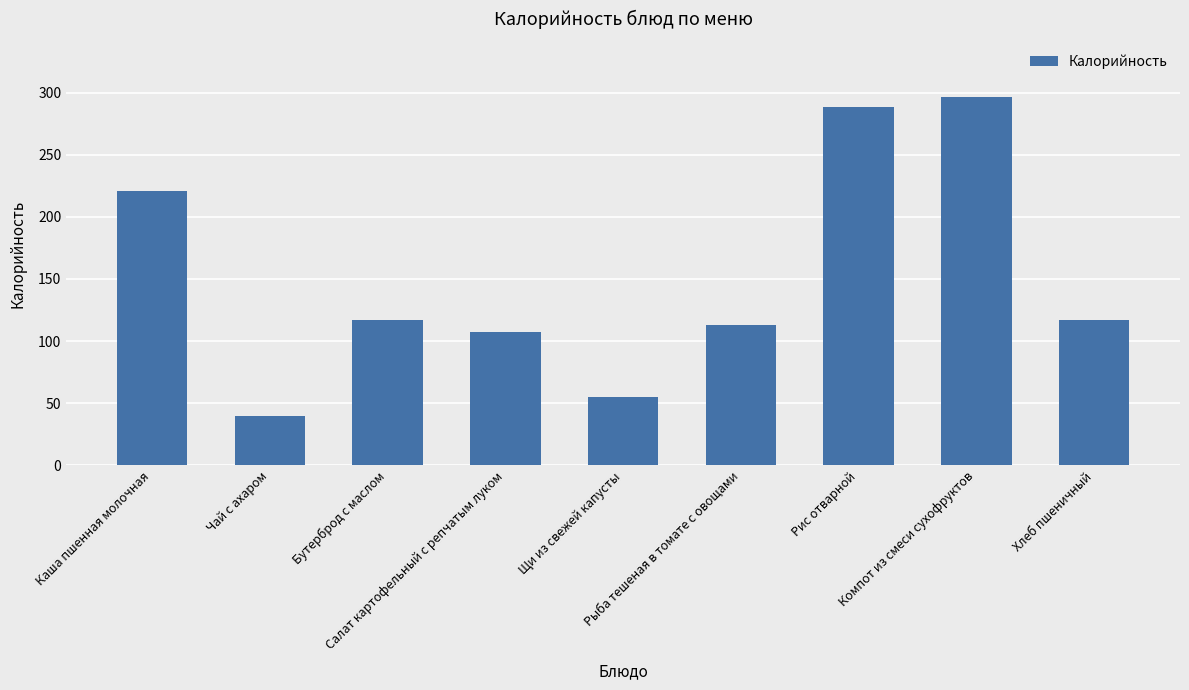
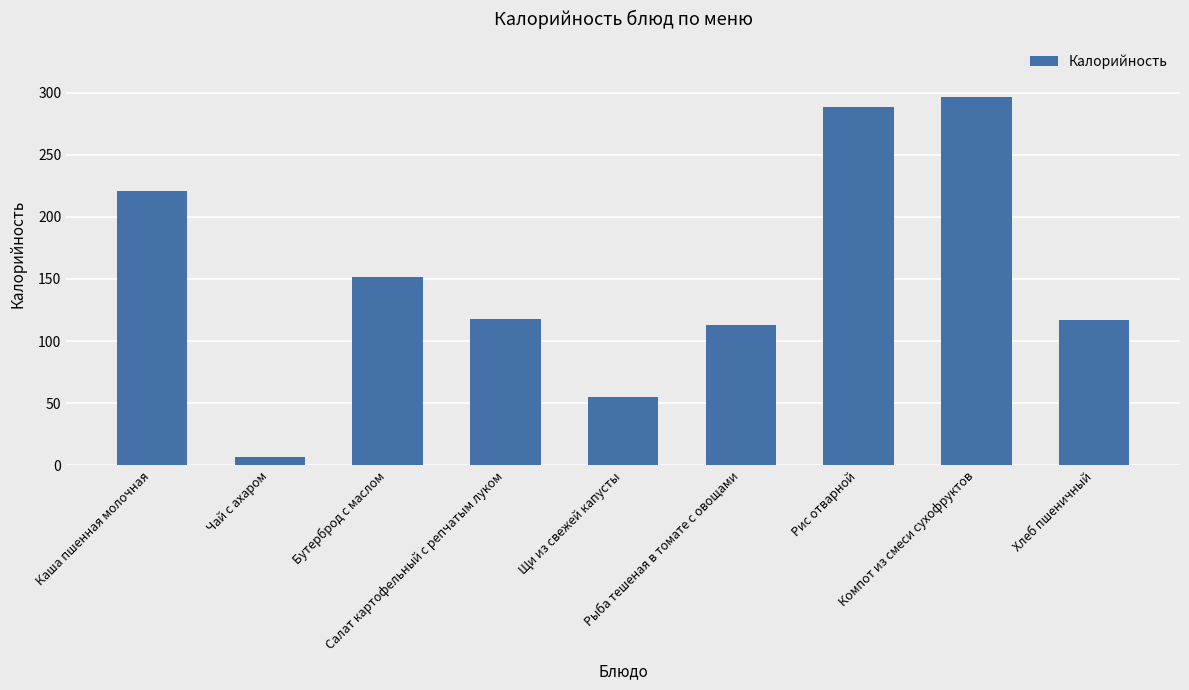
Чай с ахаром: 40 -> 7
Бутерброд с маслом: 117 -> 151
Салат картофельный с репчатым луком: 107 -> 118
